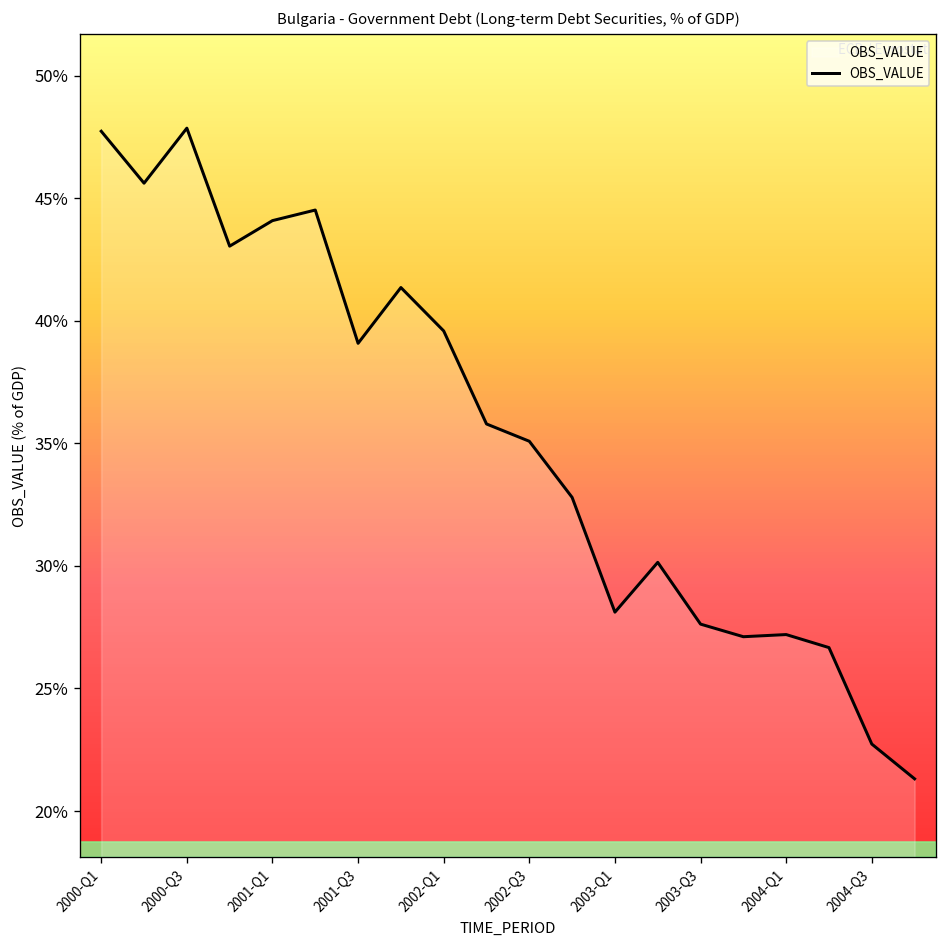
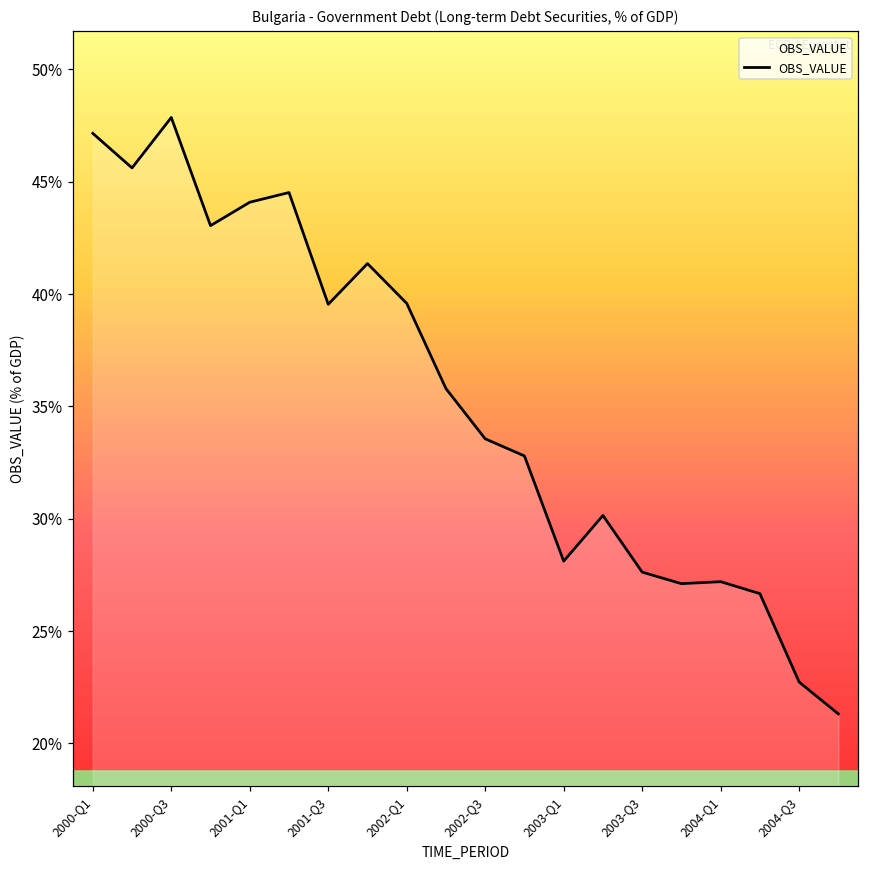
2000-Q1: 47.7% -> 47.2%
2001-Q3: 39.1% -> 39.5%
2002-Q3: 35.1% -> 33.6%
